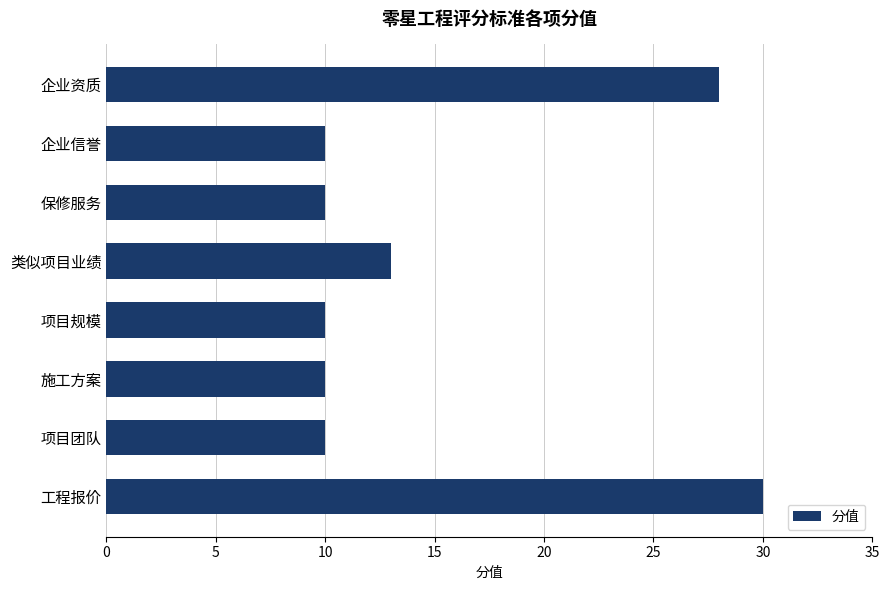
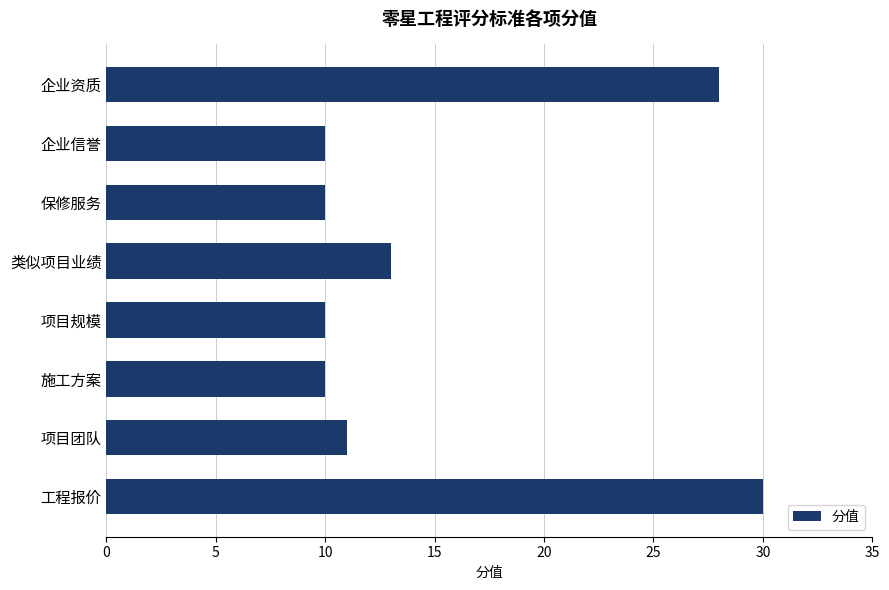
项目团队: 10 -> 11
